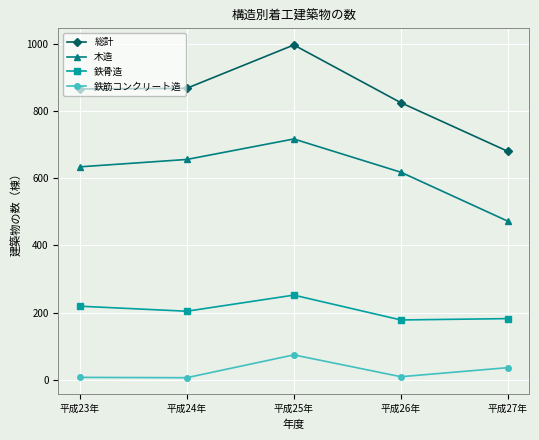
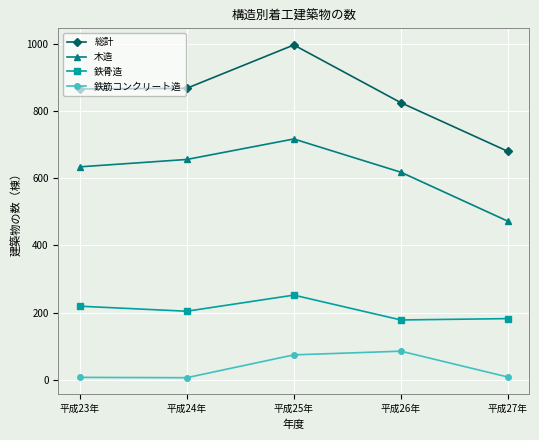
鉄筋コンクリート造, 平成26年: 10 -> 90
鉄筋コンクリート造, 平成27年: 40 -> 10
